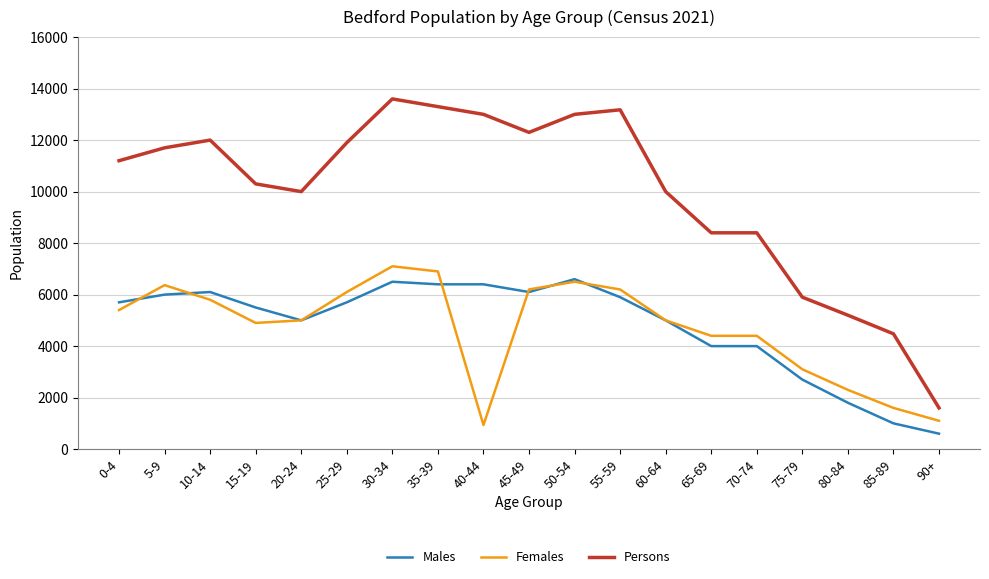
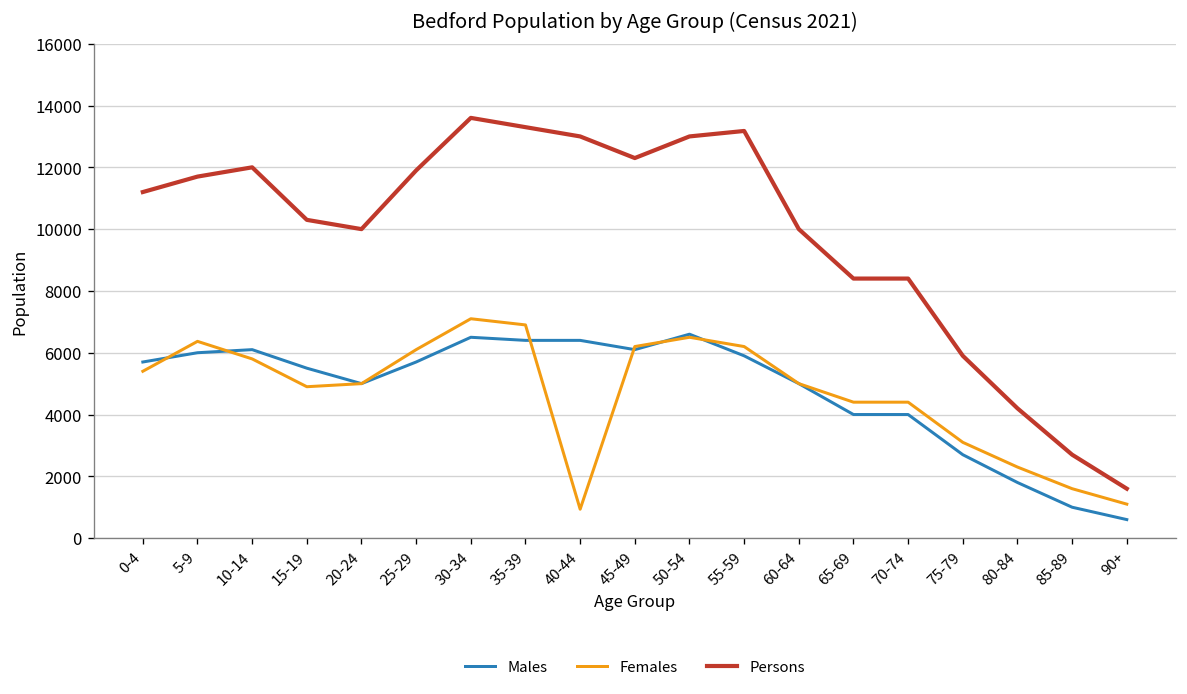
Persons, 80-84: 5200 -> 4200
Persons, 85-89: 4500 -> 2700
